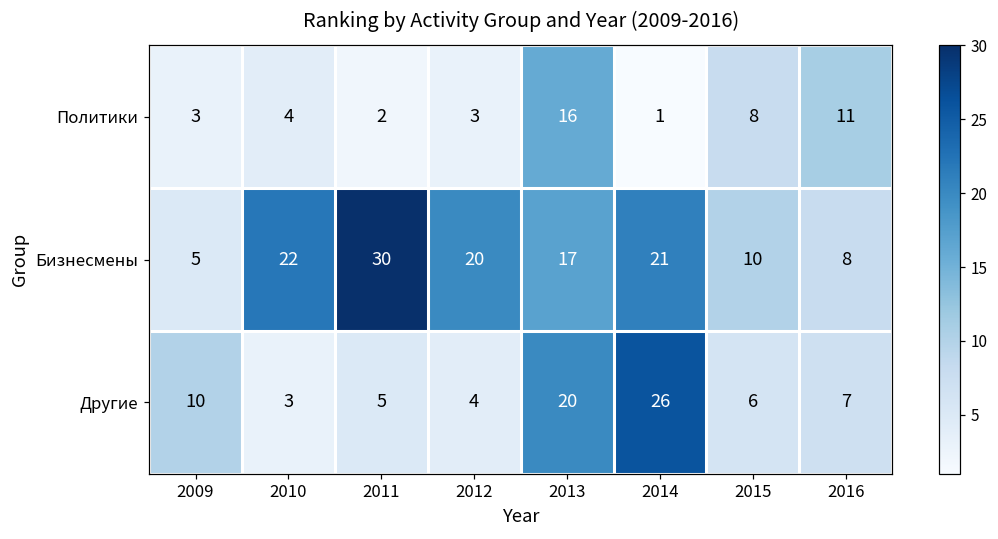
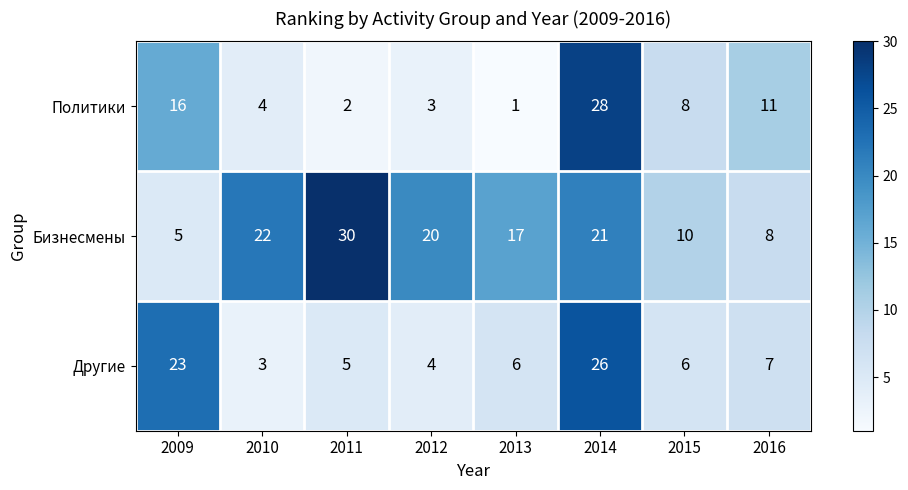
Политики, 2009: 3 -> 16
Политики, 2013: 16 -> 1
Политики, 2014: 1 -> 28
Другие, 2009: 10 -> 23
Другие, 2013: 20 -> 6
